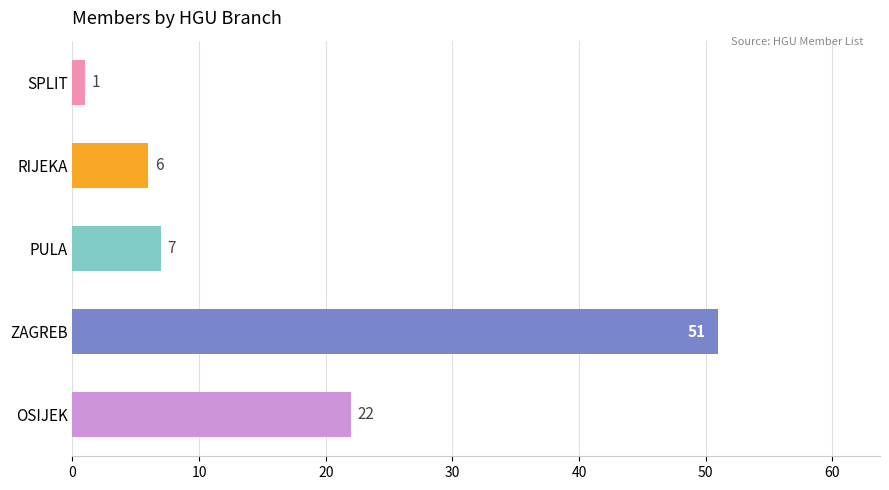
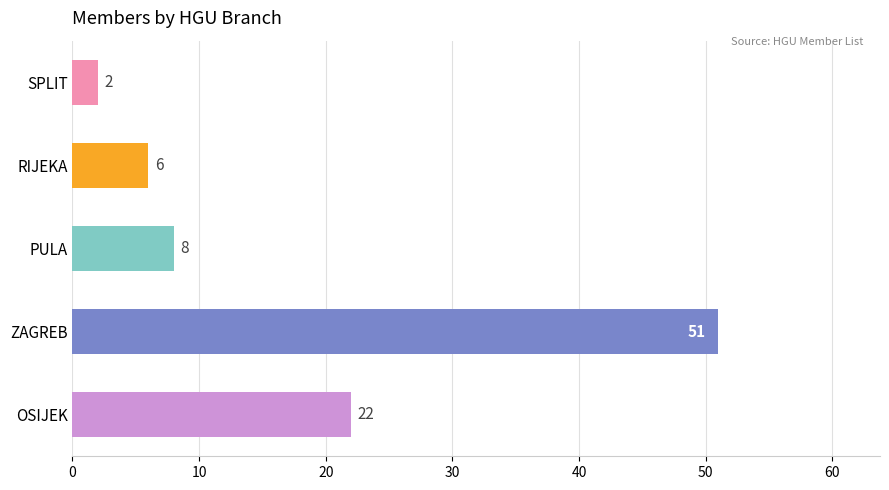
SPLIT: 1 -> 2
PULA: 7 -> 8
